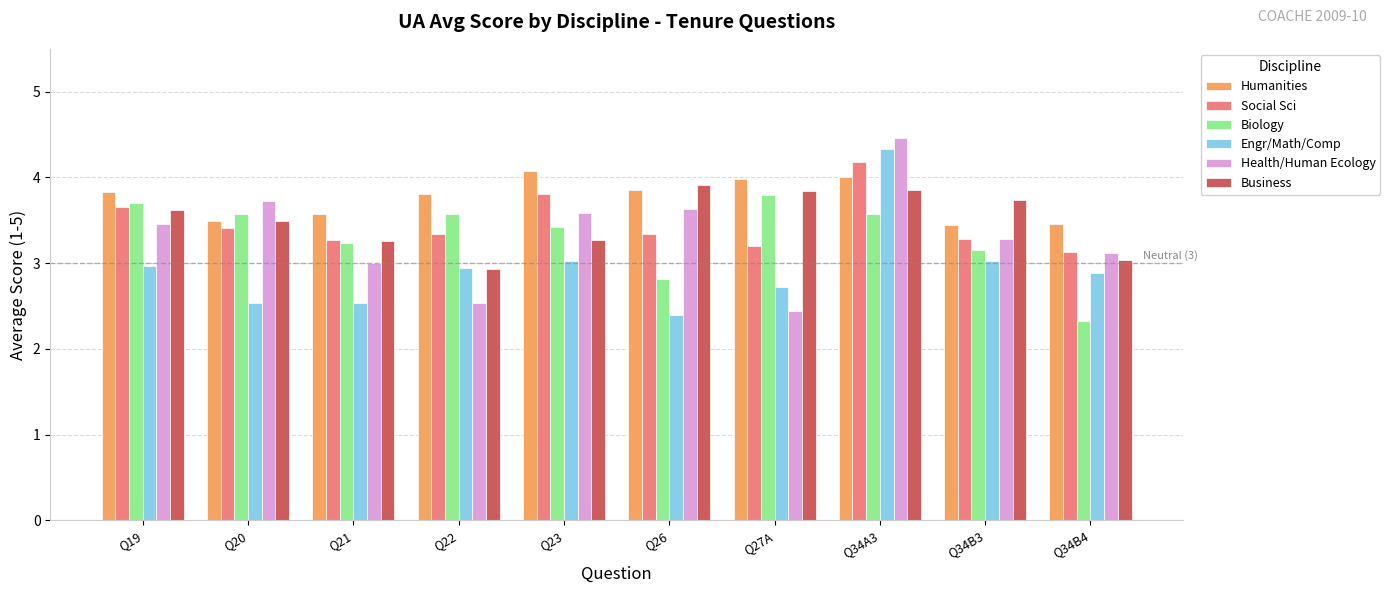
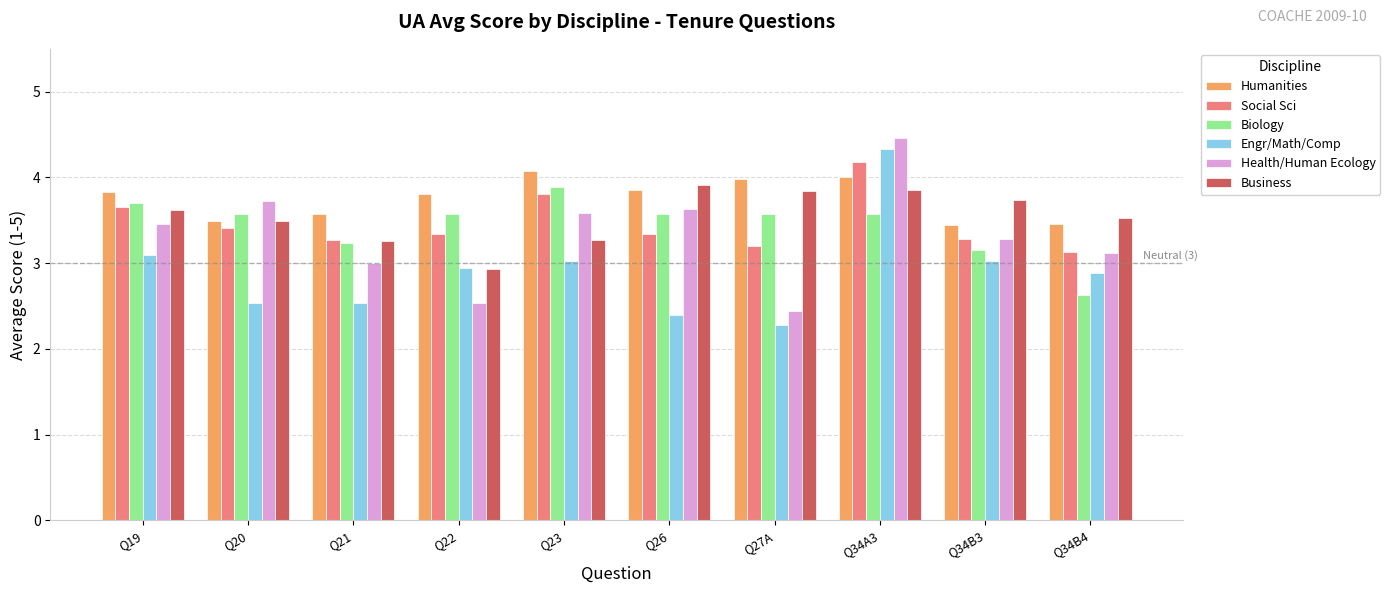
Engr/Math/Comp, Q19: 3.0 -> 3.1
Biology, Q23: 3.4 -> 3.9
Biology, Q26: 2.8 -> 3.6
Biology, Q27A: 3.8 -> 3.6
Engr/Math/Comp, Q27A: 2.7 -> 2.3
Biology, Q34B4: 2.3 -> 2.6
Business, Q34B4: 3.0 -> 3.5
